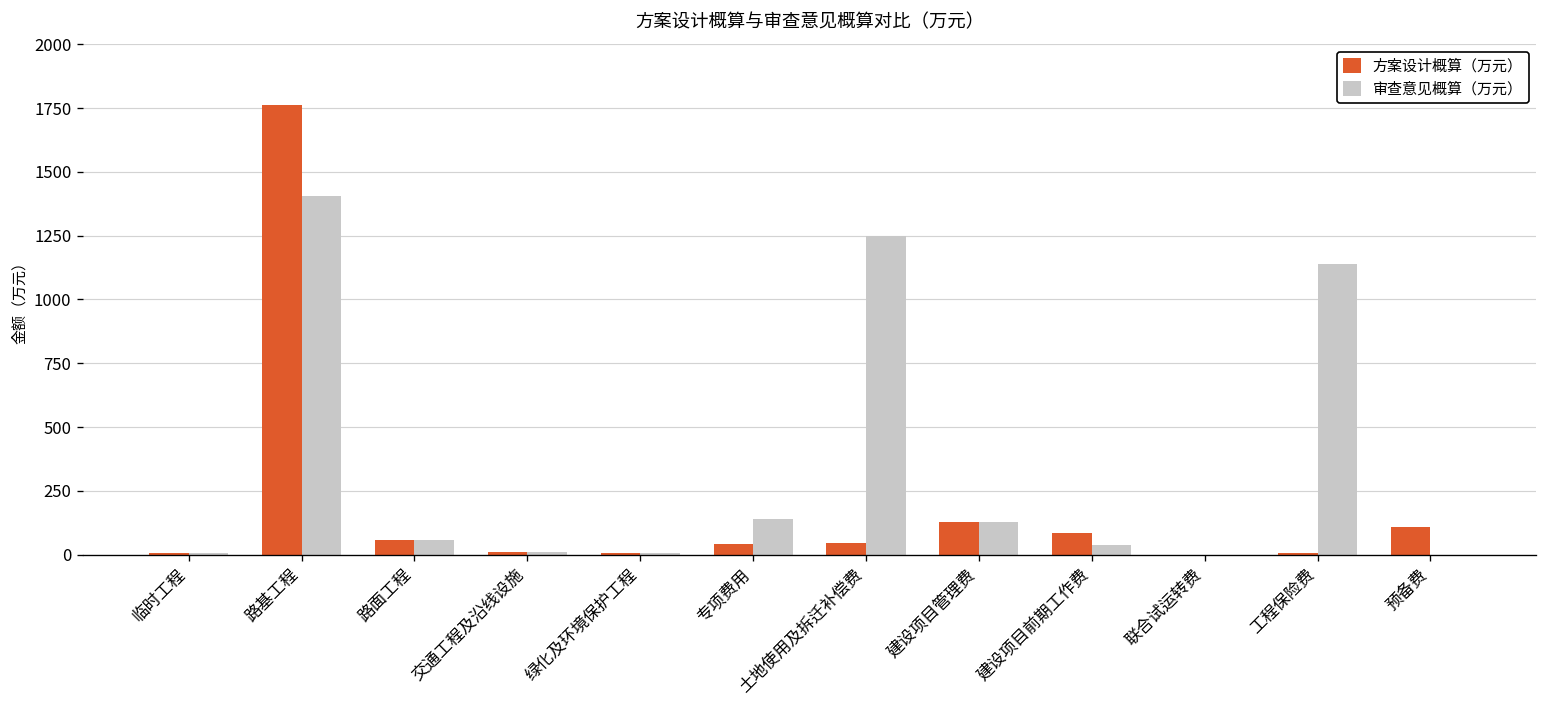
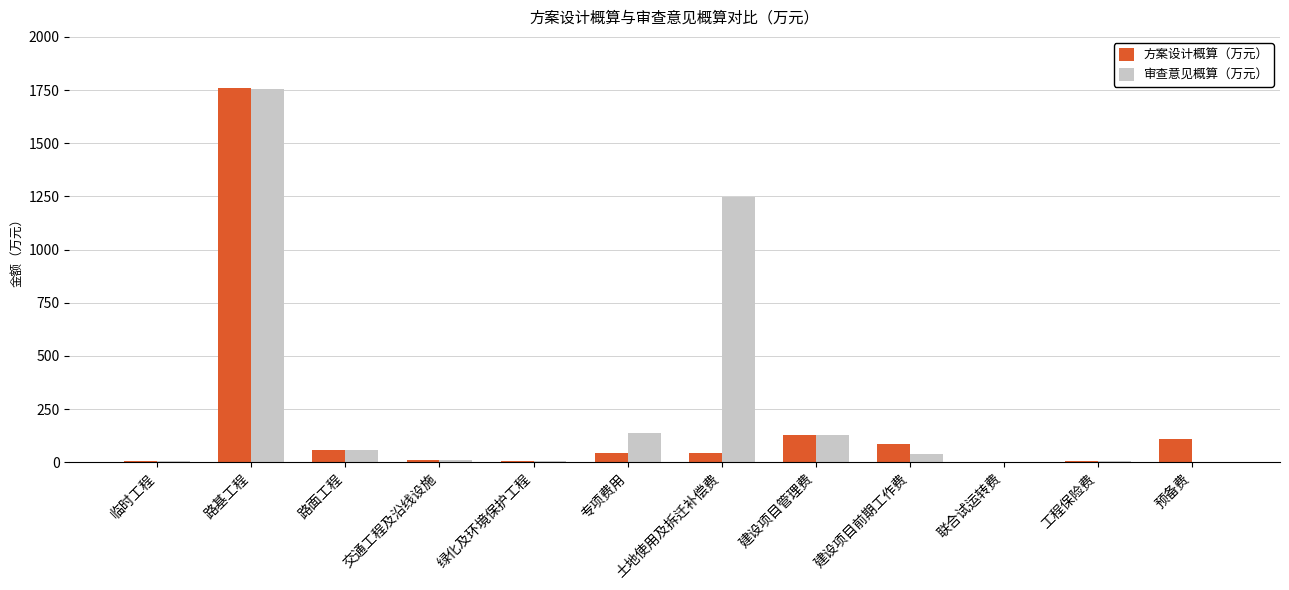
审查意见概算（万元）, 路基工程: 1410 -> 1760
审查意见概算（万元）, 工程保险费: 1140 -> 10
